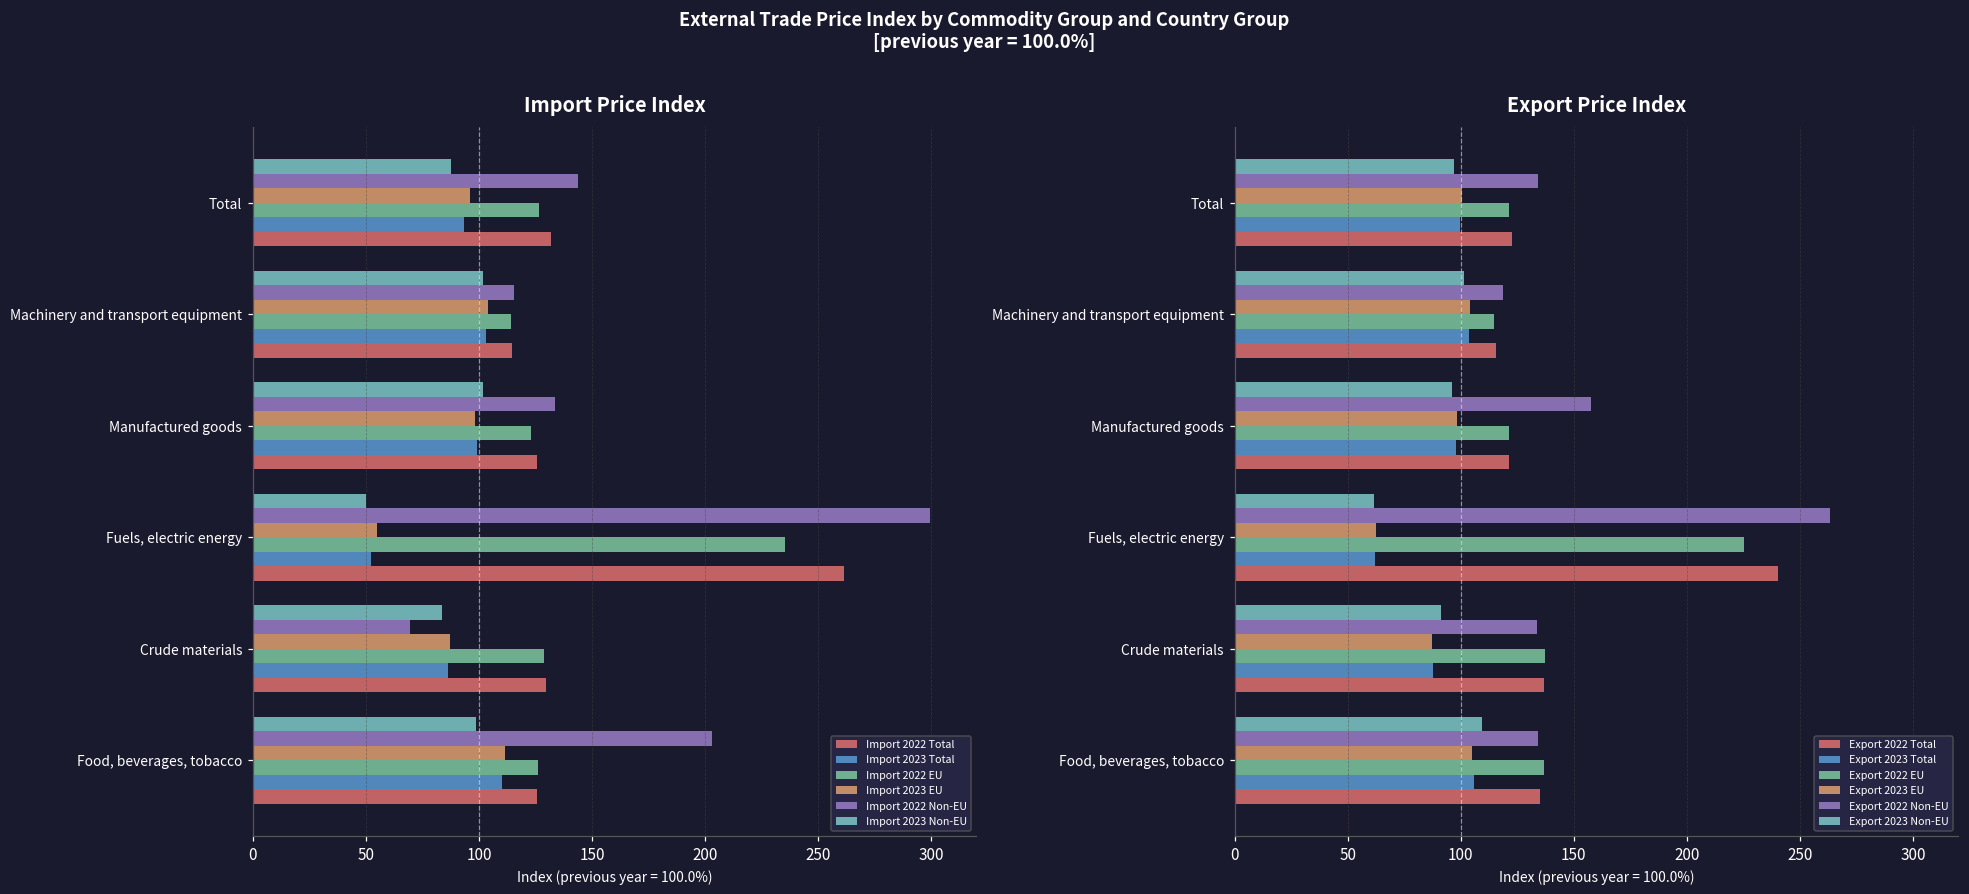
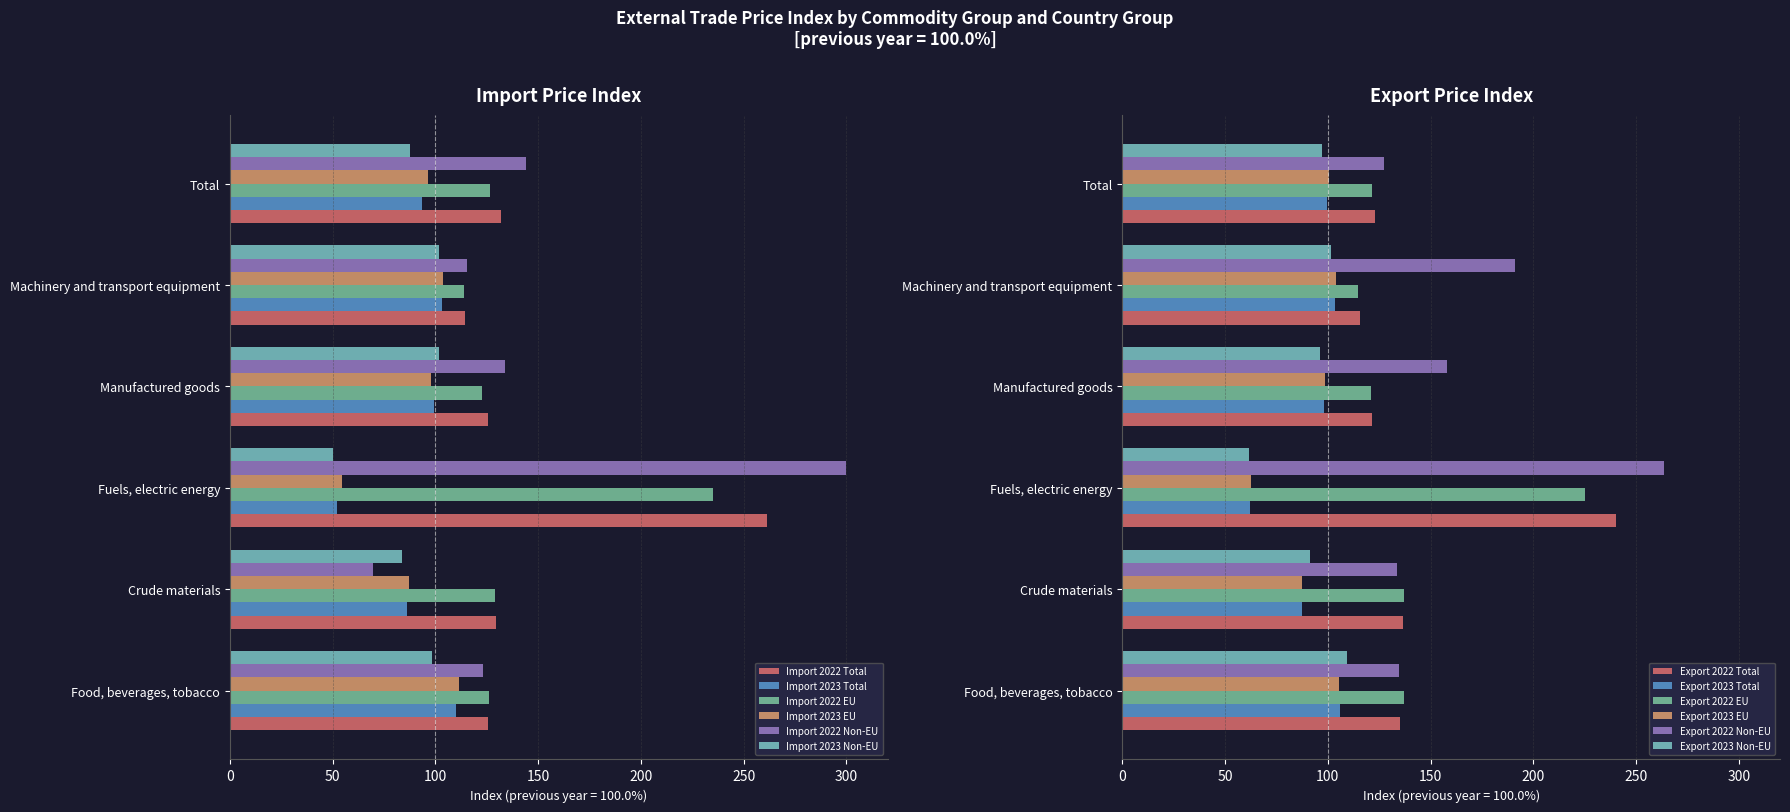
Import Price Index, Import 2022 Non-EU, Food, beverages, tobacco: 203 -> 123
Export Price Index, Export 2022 Non-EU, Total: 134 -> 127
Export Price Index, Export 2022 Non-EU, Machinery and transport equipment: 119 -> 191
